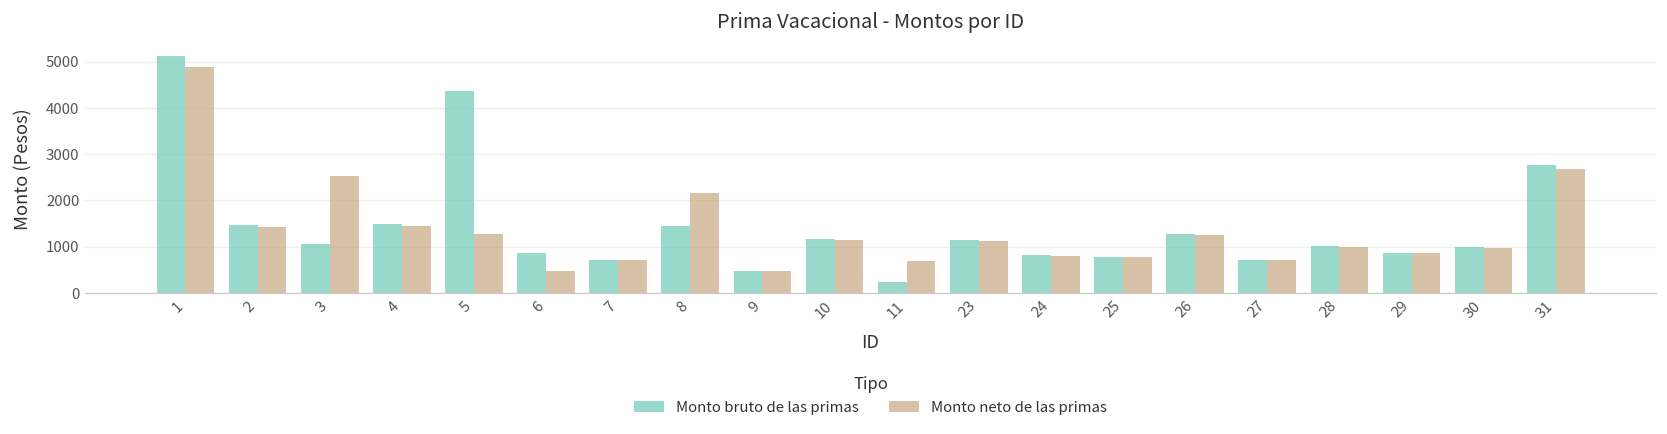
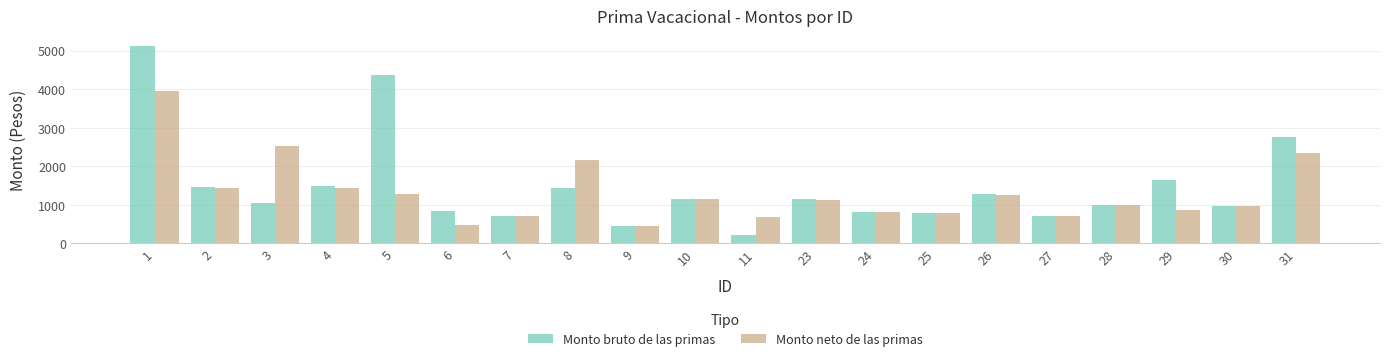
Monto neto de las primas, 1: 4900 -> 3900
Monto bruto de las primas, 29: 900 -> 1700
Monto neto de las primas, 31: 2700 -> 2300
